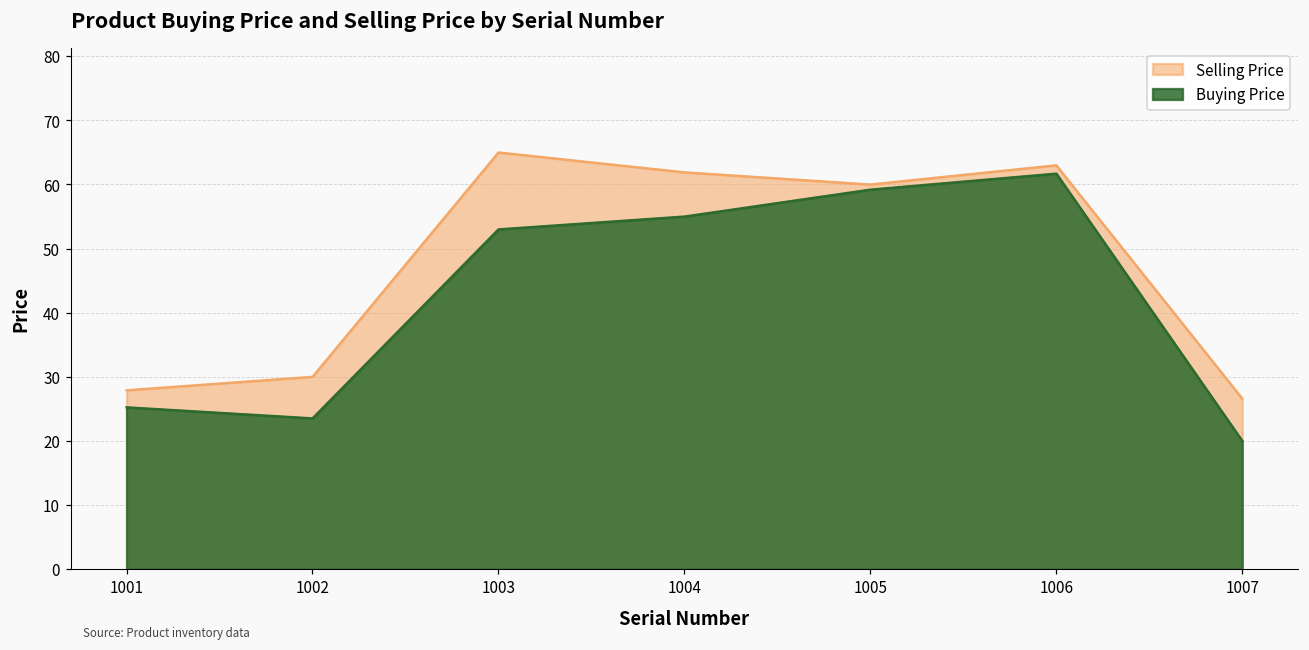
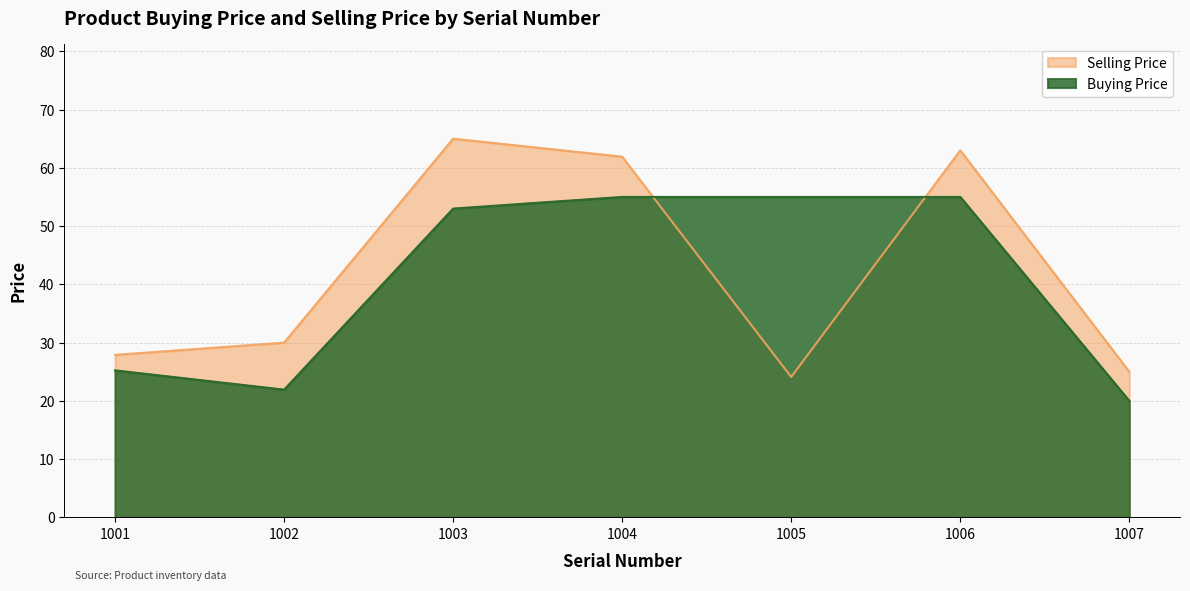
Buying Price, 1002: 24 -> 22
Selling Price, 1005: 60 -> 24
Buying Price, 1005: 59 -> 55
Buying Price, 1006: 62 -> 55
Selling Price, 1007: 27 -> 25
